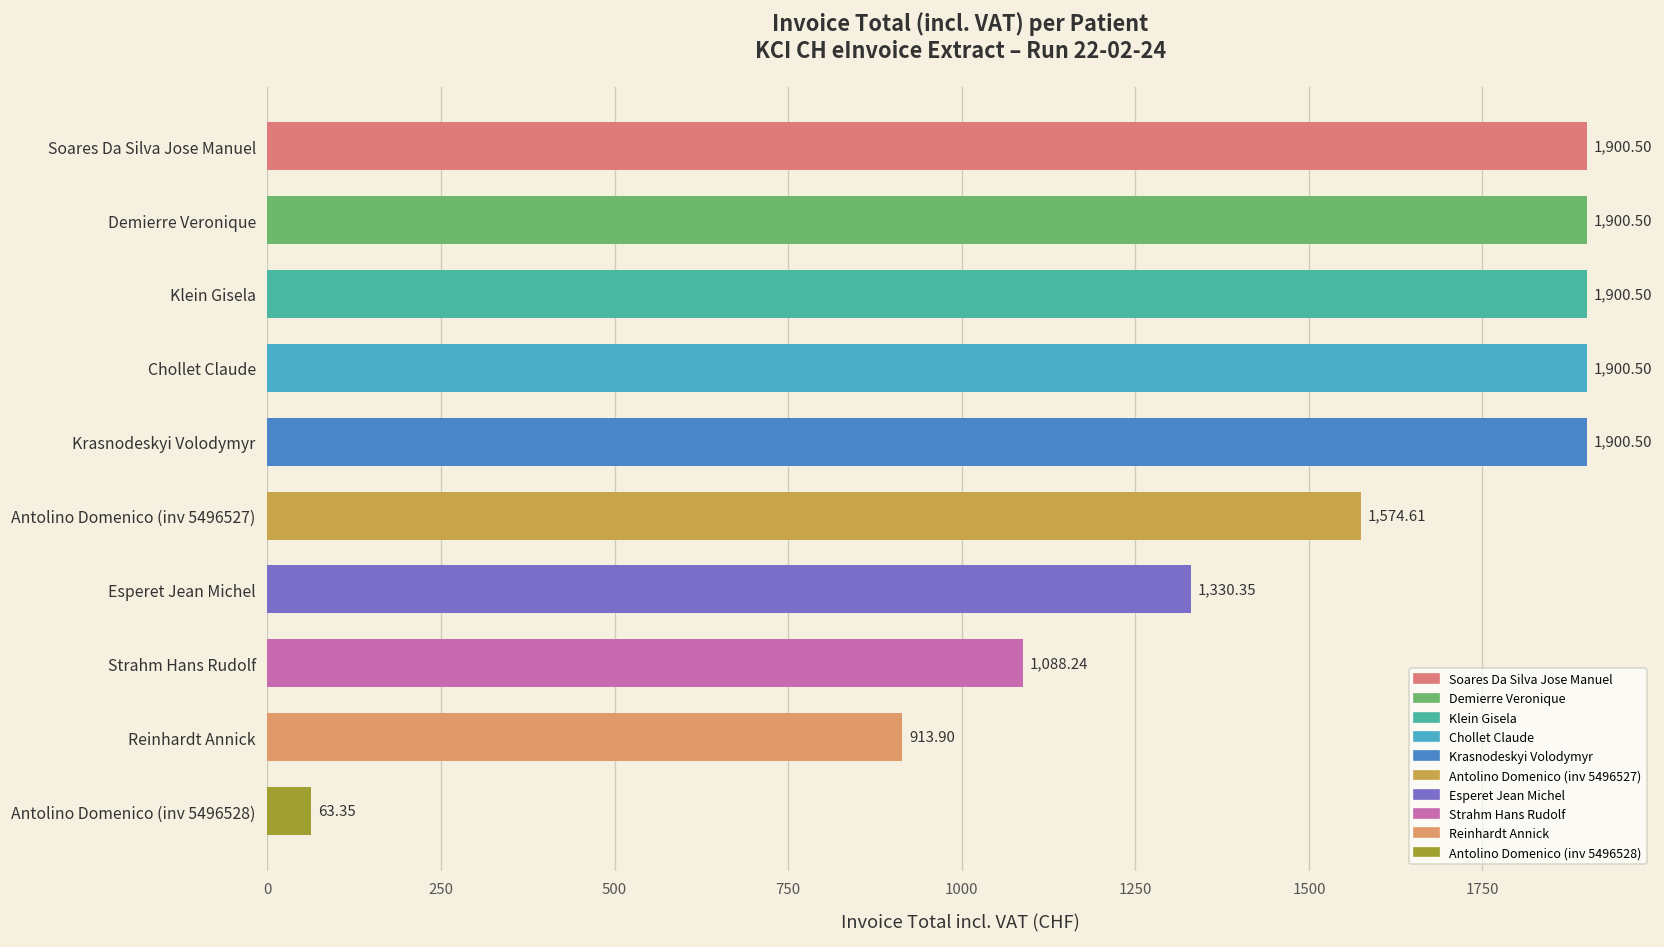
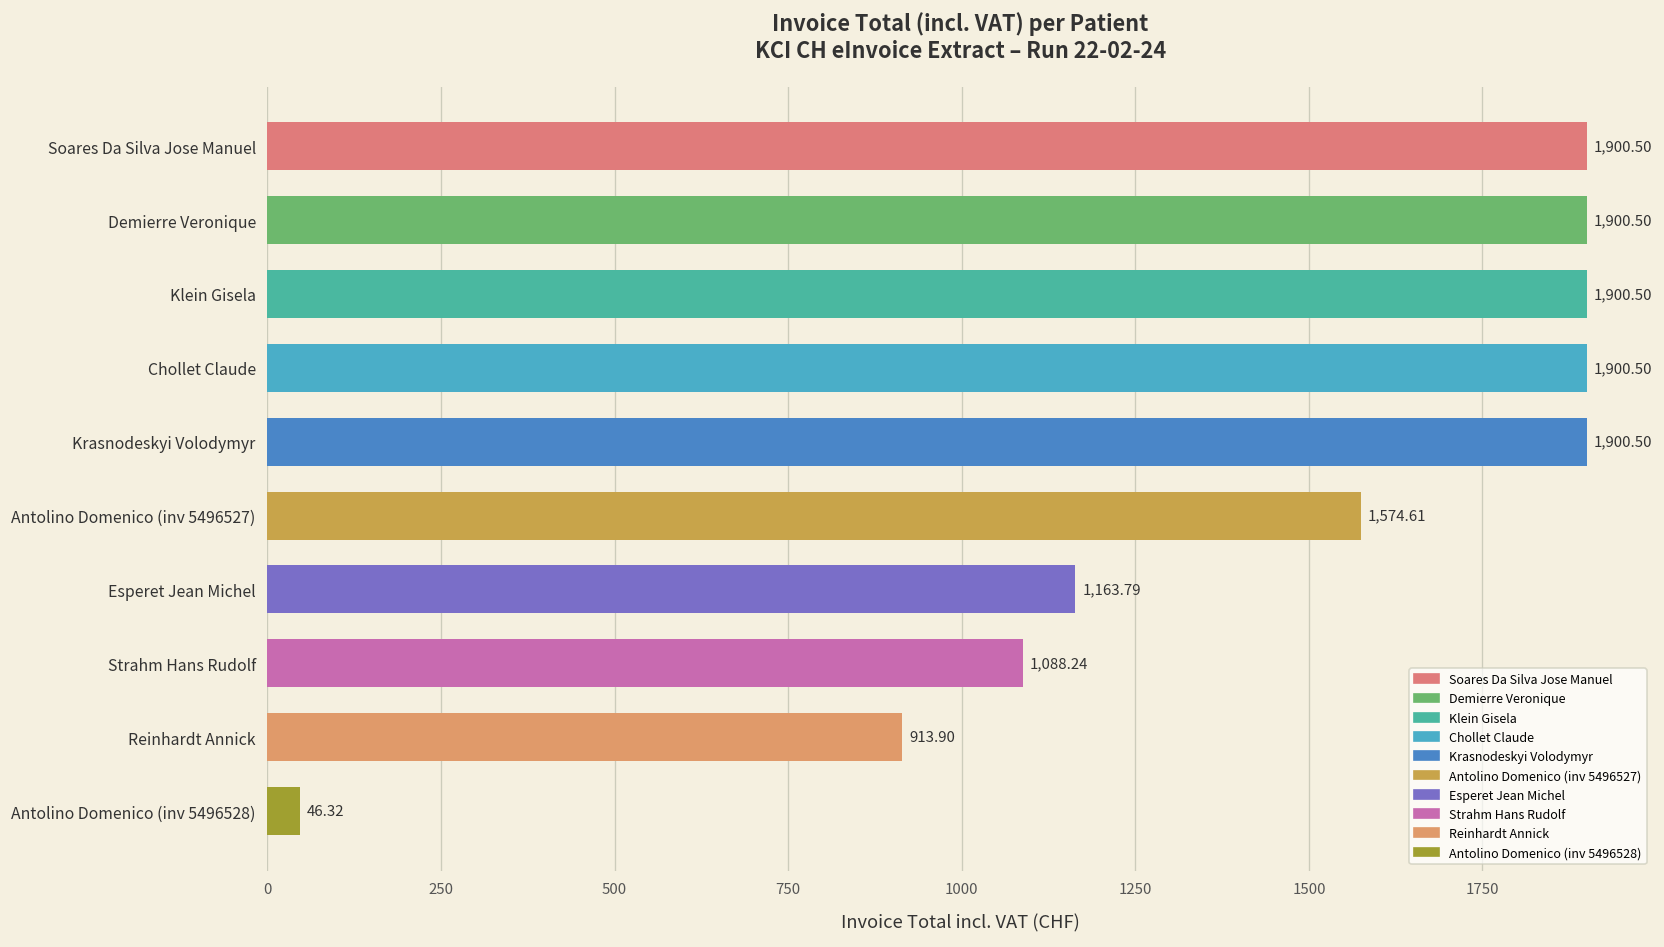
Esperet Jean Michel: 1,330.35 -> 1,163.79
Antolino Domenico (inv 5496528): 63.35 -> 46.32
